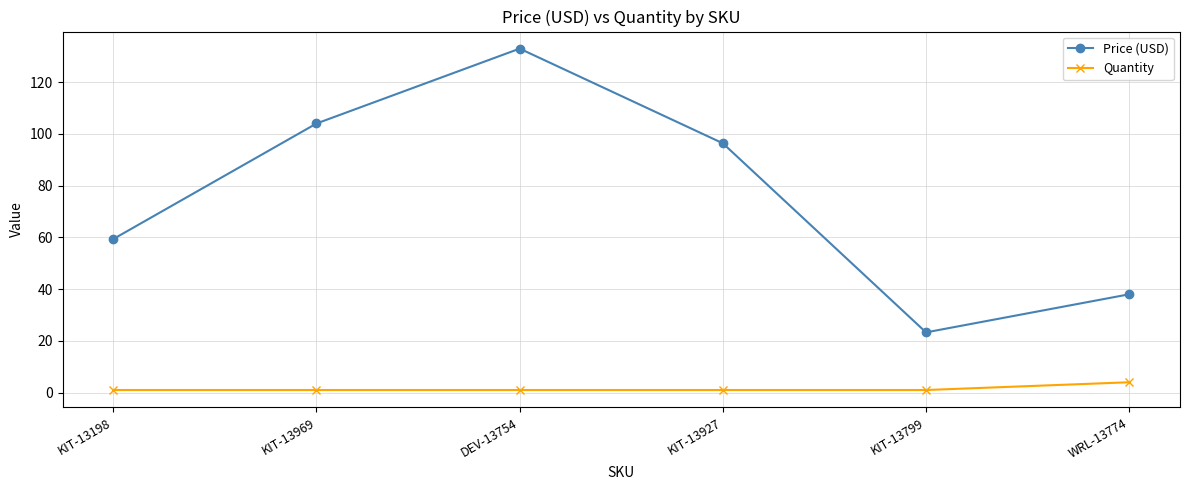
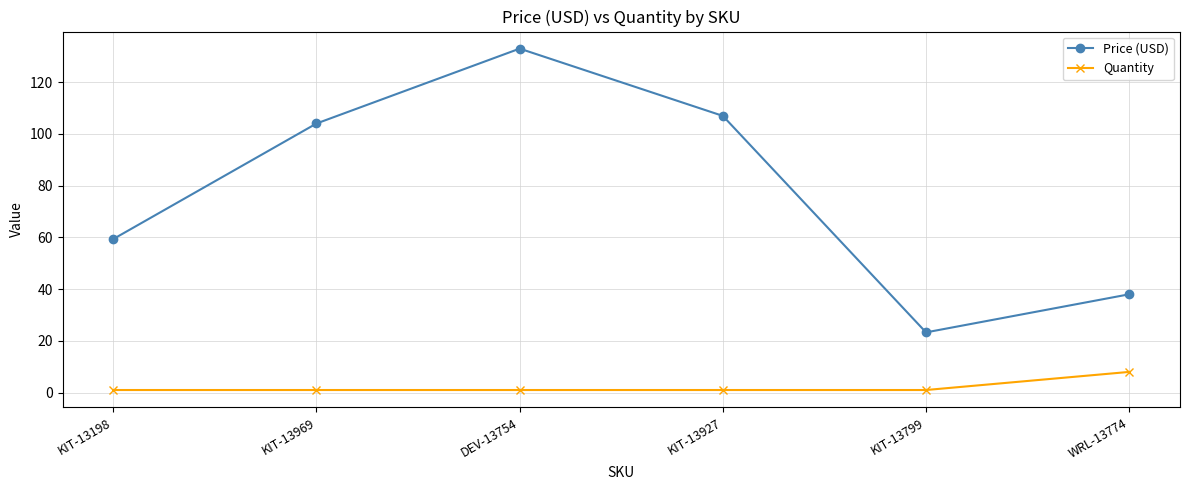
Price (USD), KIT-13927: 96 -> 107
Quantity, WRL-13774: 4 -> 8
